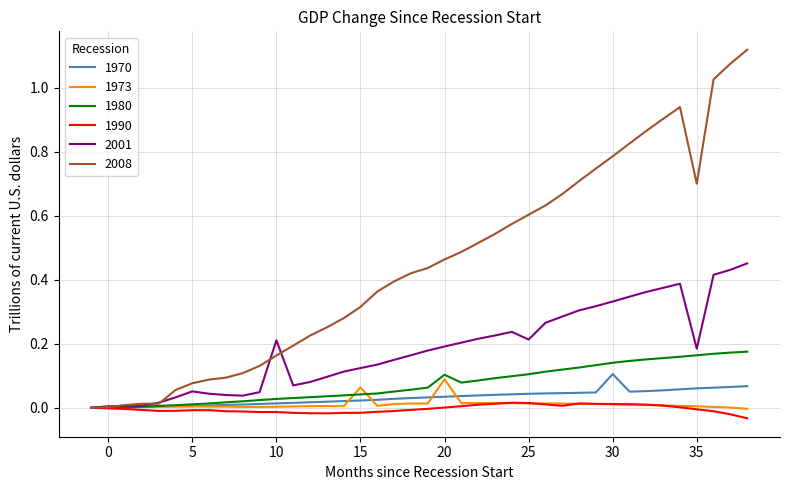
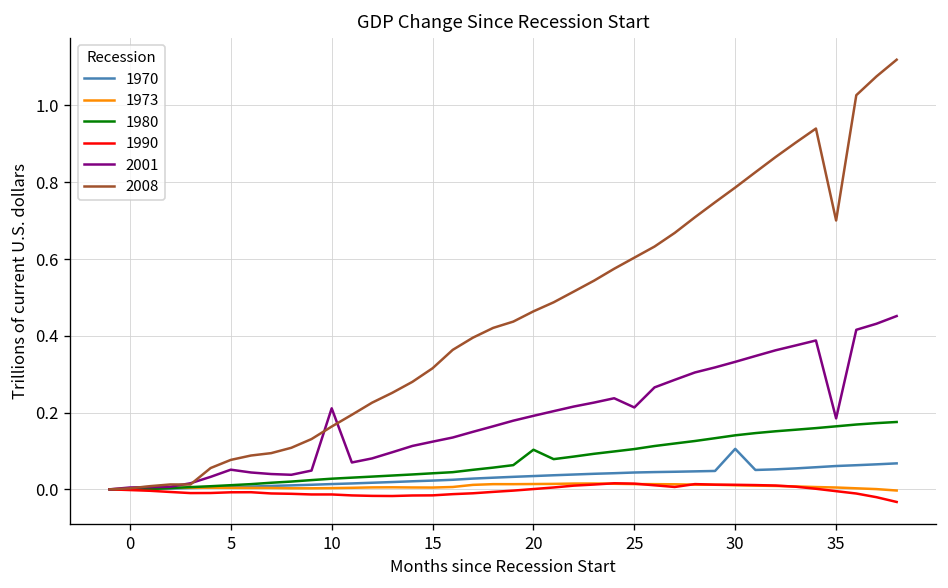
1973, 15: 0.06 -> 0.00
1973, 20: 0.09 -> 0.01
